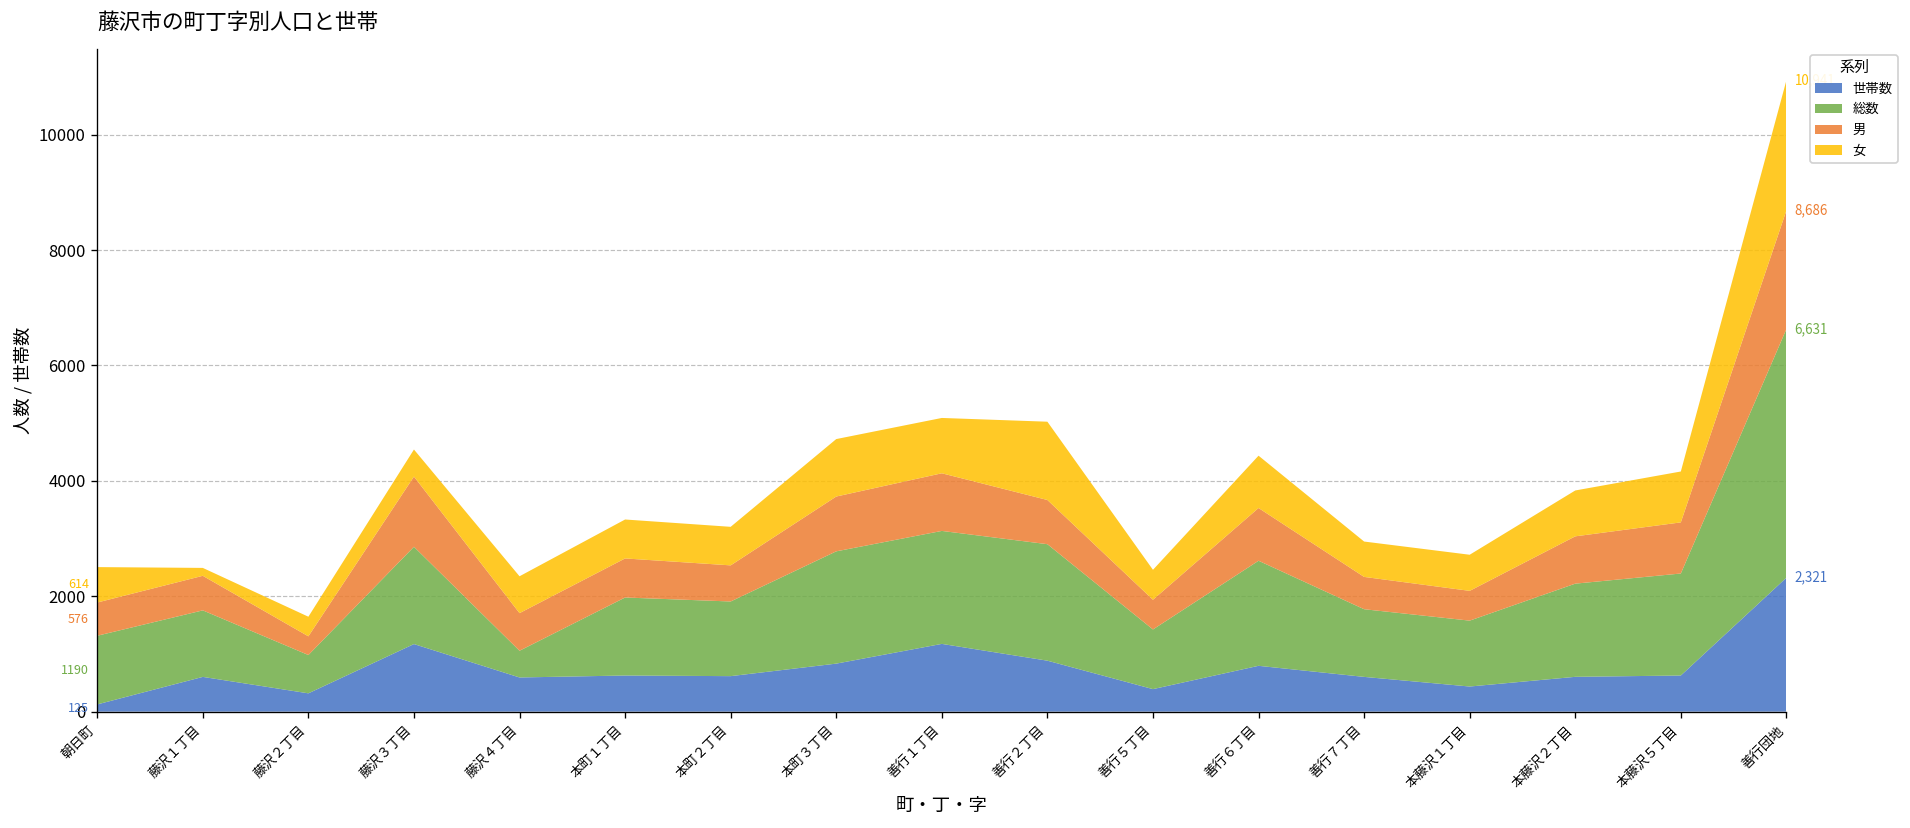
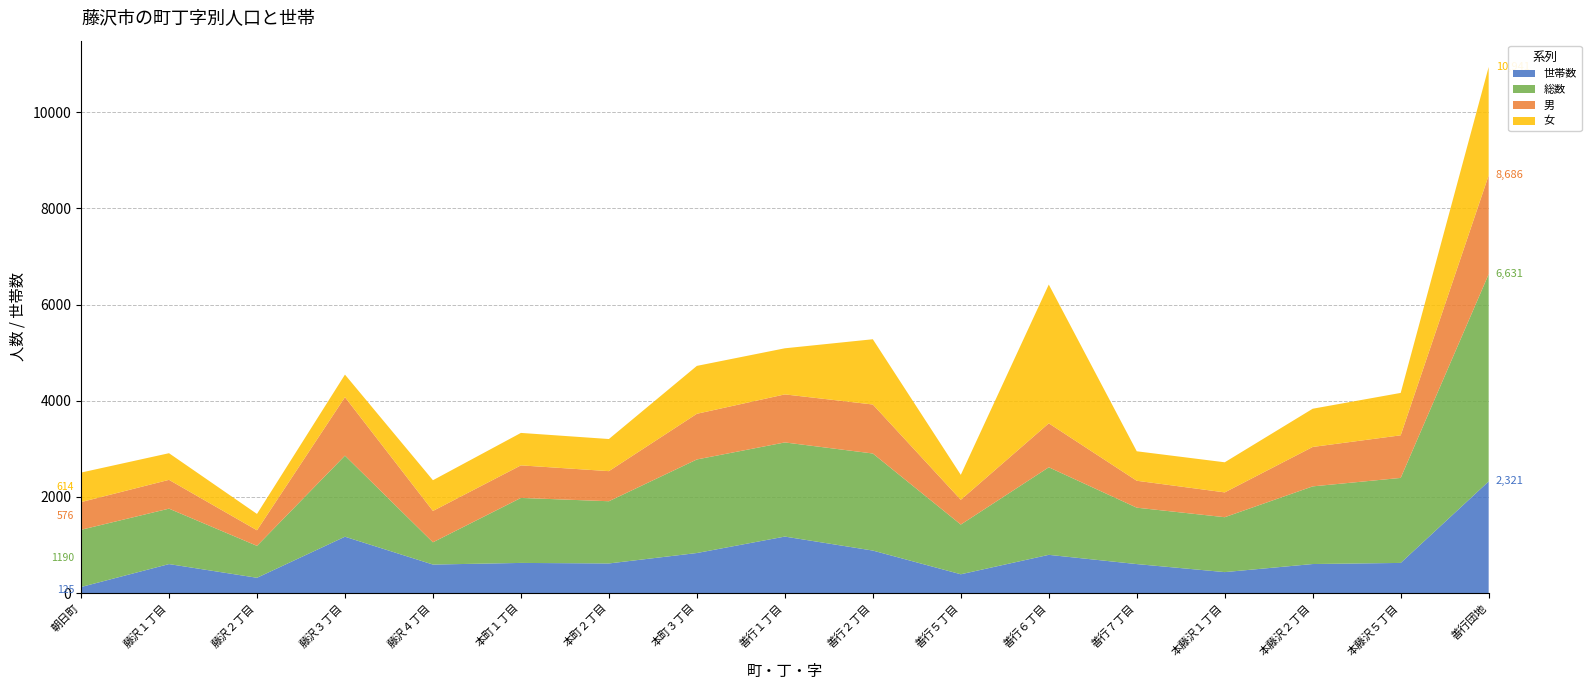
女, 藤沢１丁目: 100 -> 600
男, 善行２丁目: 800 -> 1000
女, 善行６丁目: 900 -> 2900
